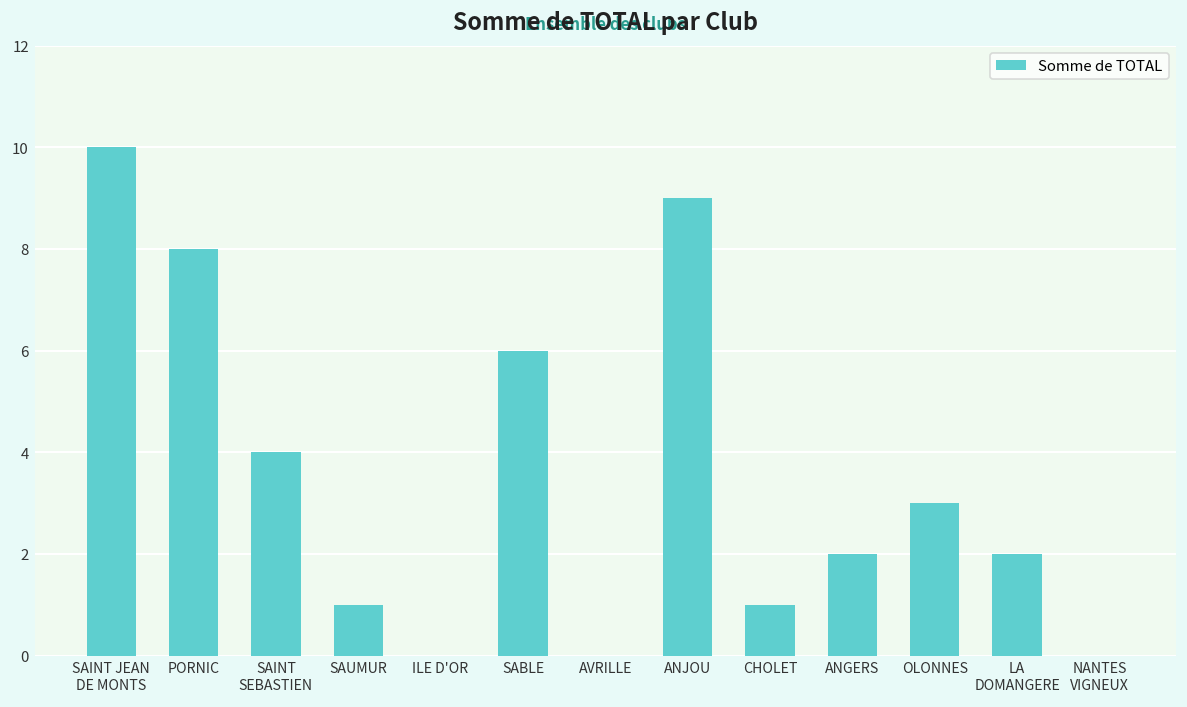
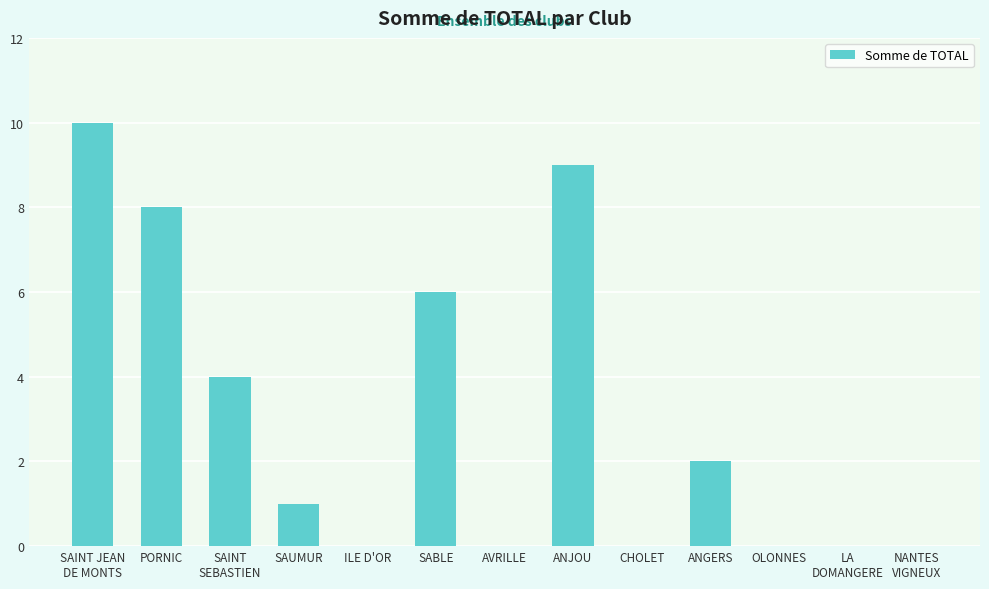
CHOLET: 1 -> 0
OLONNES: 3 -> 0
LA DOMANGERE: 2 -> 0
